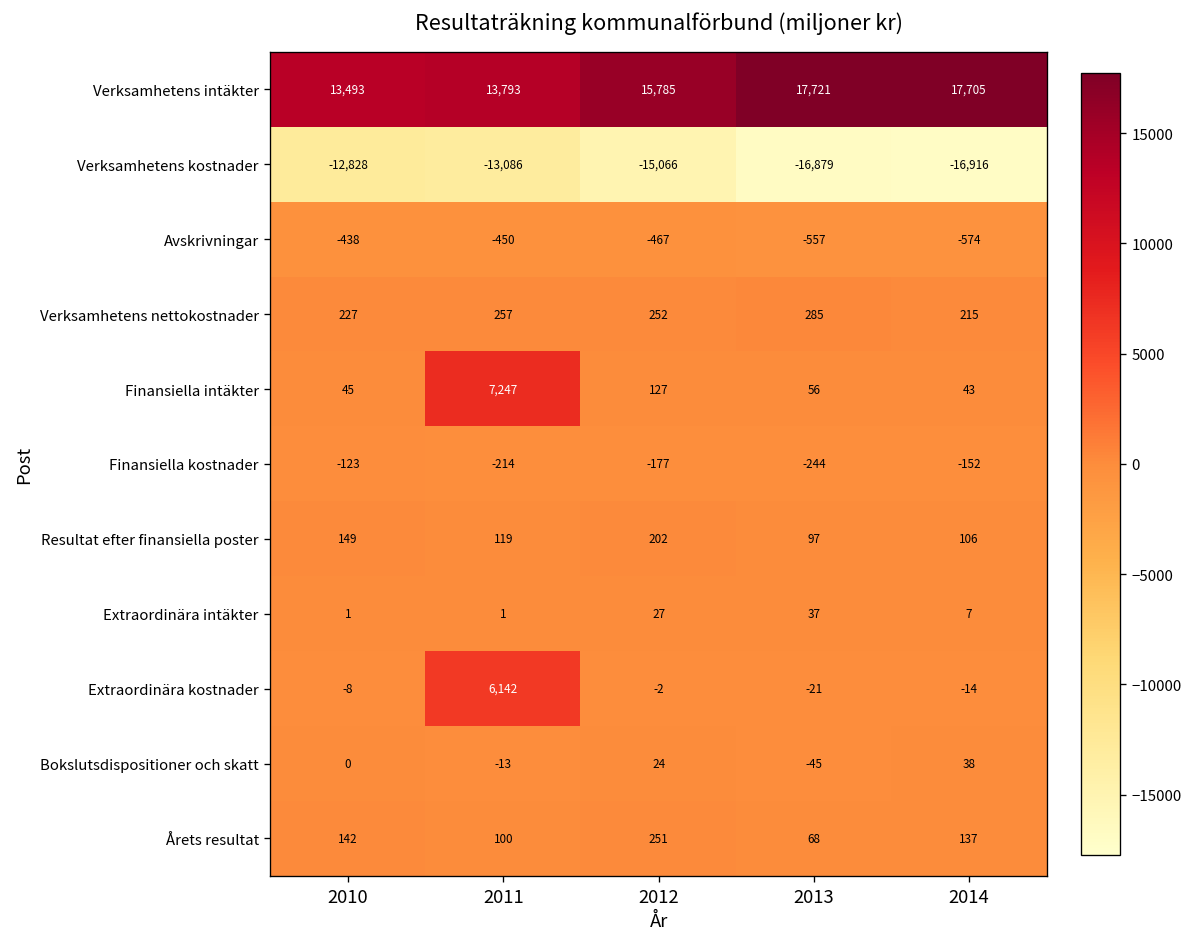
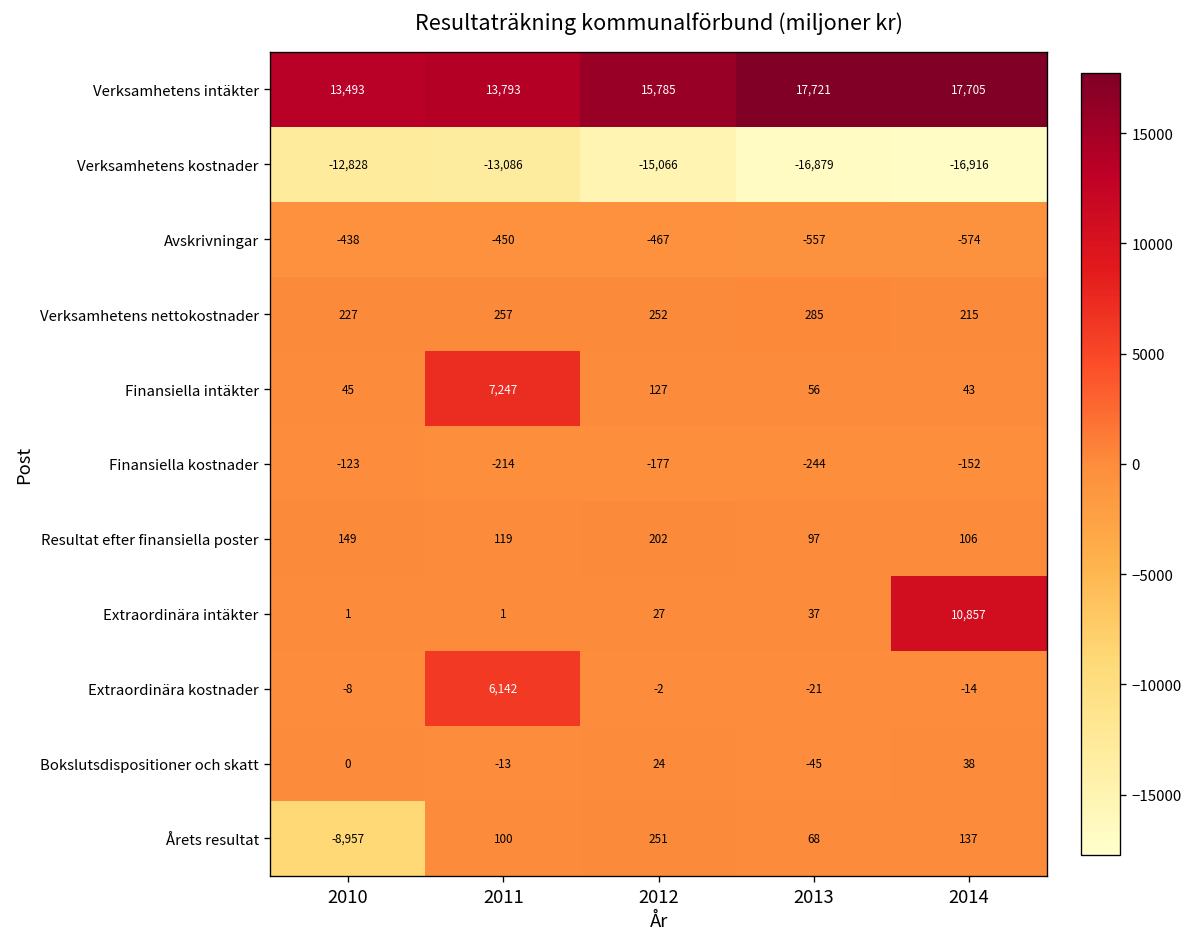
Extraordinära intäkter, 2014: 7 -> 10,857
Årets resultat, 2010: 142 -> -8,957
